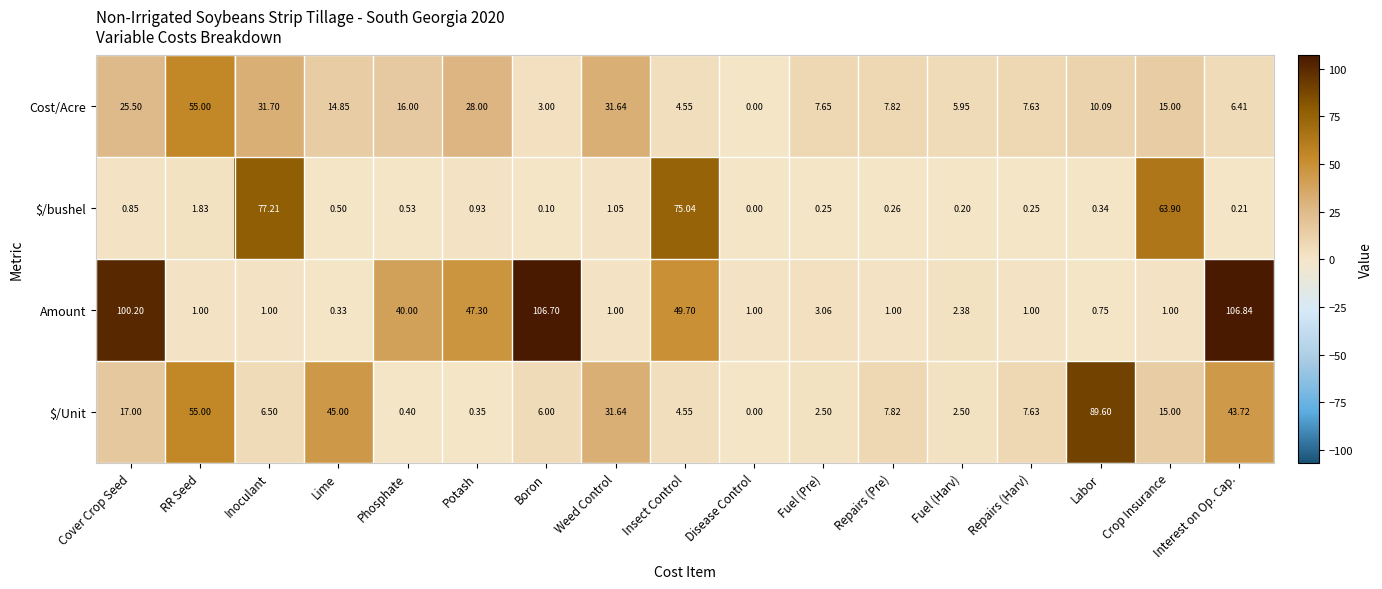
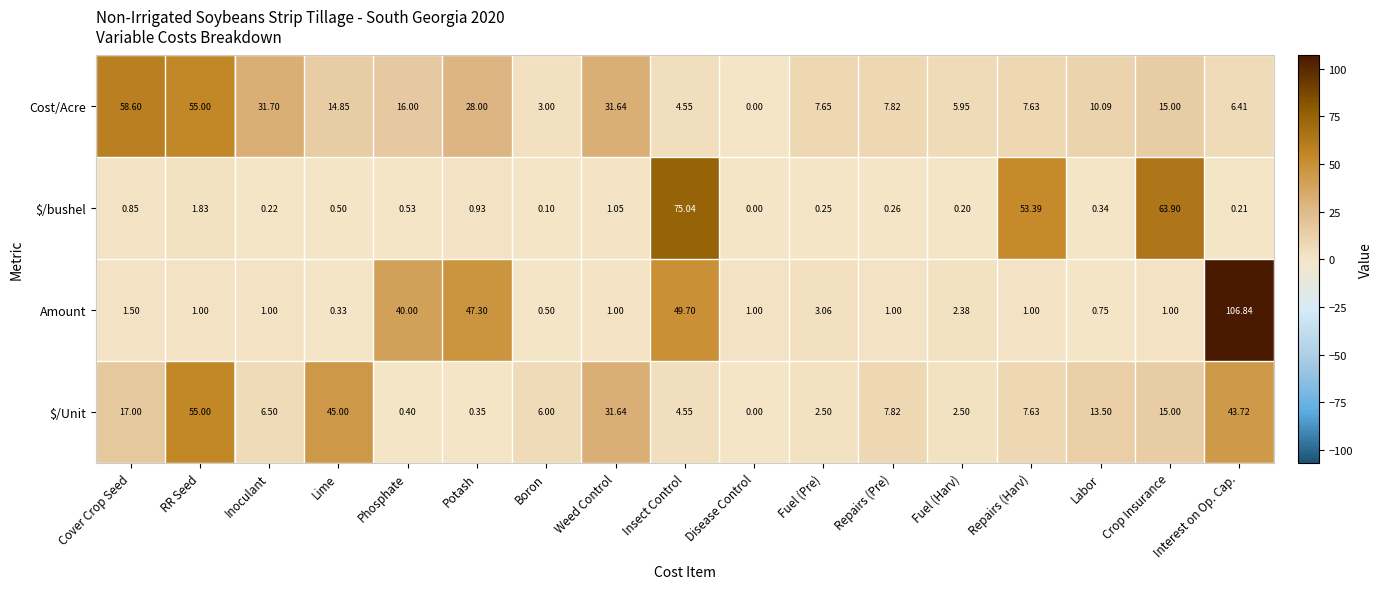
Cost/Acre, Cover Crop Seed: 25.50 -> 58.60
$/bushel, Inoculant: 77.21 -> 0.22
$/bushel, Repairs (Harv): 0.25 -> 53.39
Amount, Cover Crop Seed: 100.20 -> 1.50
Amount, Boron: 106.70 -> 0.50
$/Unit, Labor: 89.60 -> 13.50
